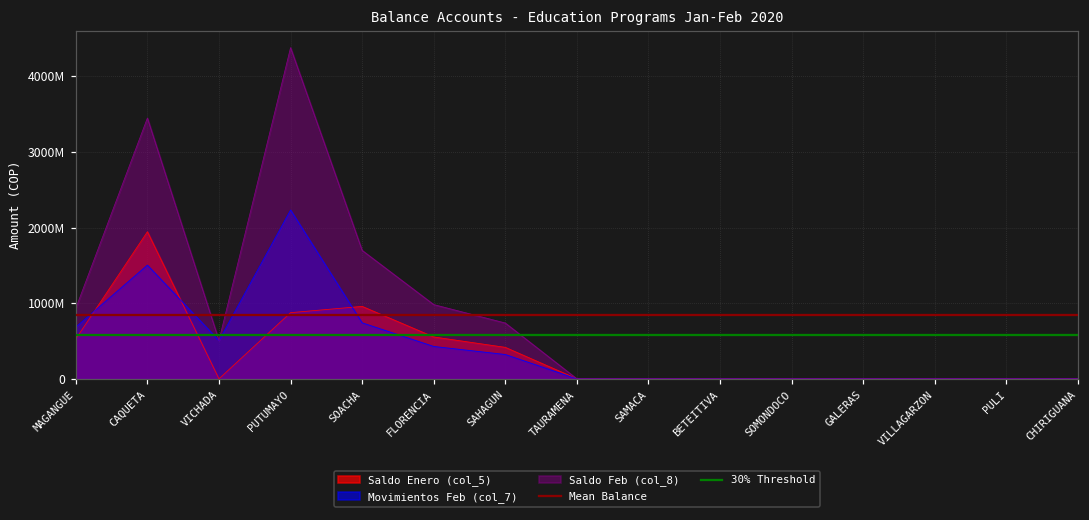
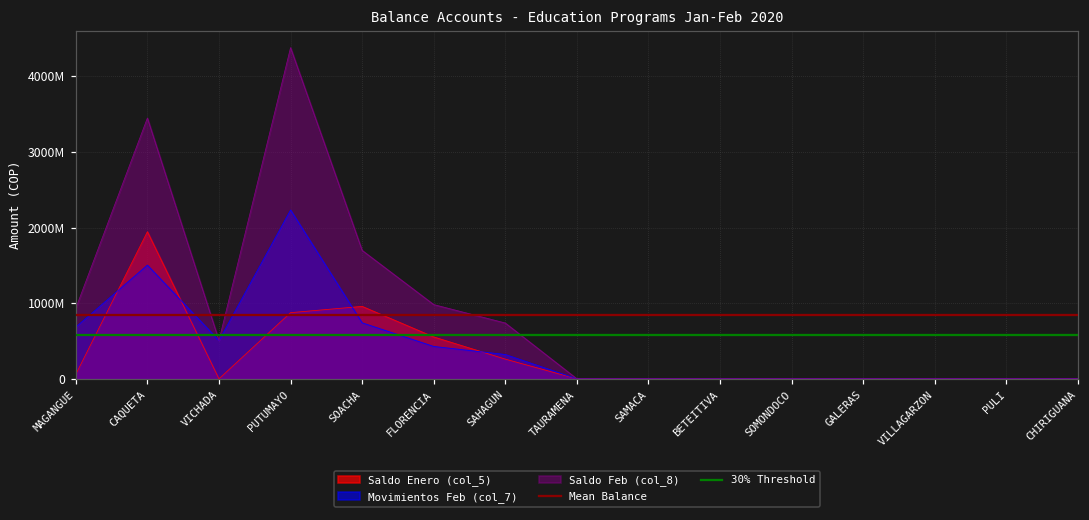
Saldo Enero (col_5), MAGANGUE: 500000000 -> 100000000
Saldo Enero (col_5), SAHAGUN: 400000000 -> 300000000
